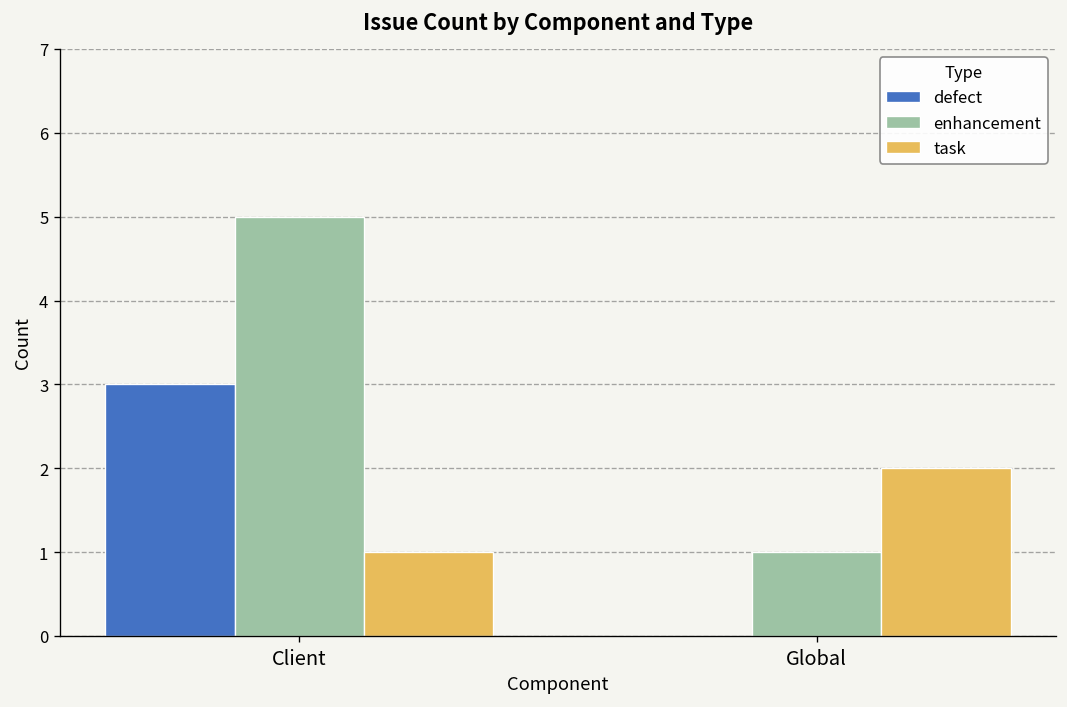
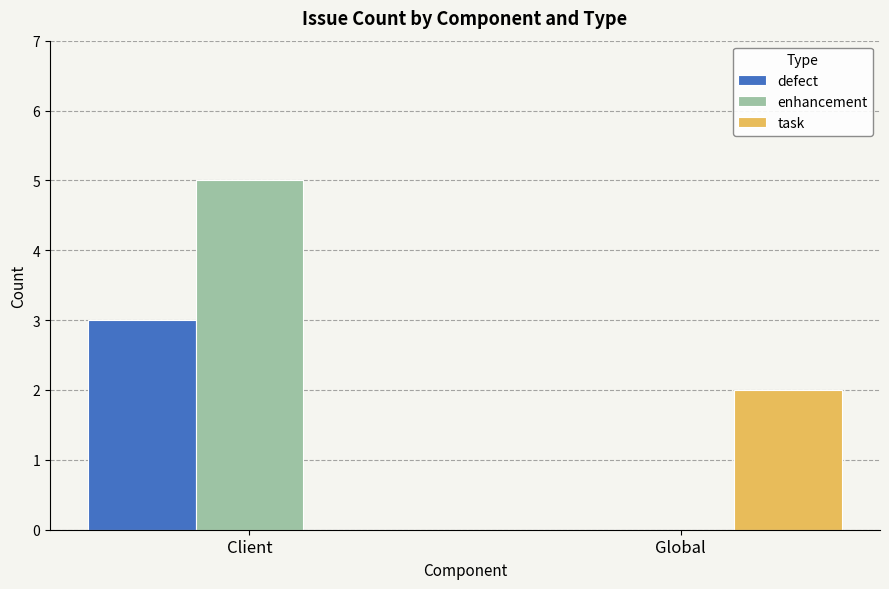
task, Client: 1 -> 0
enhancement, Global: 1 -> 0
